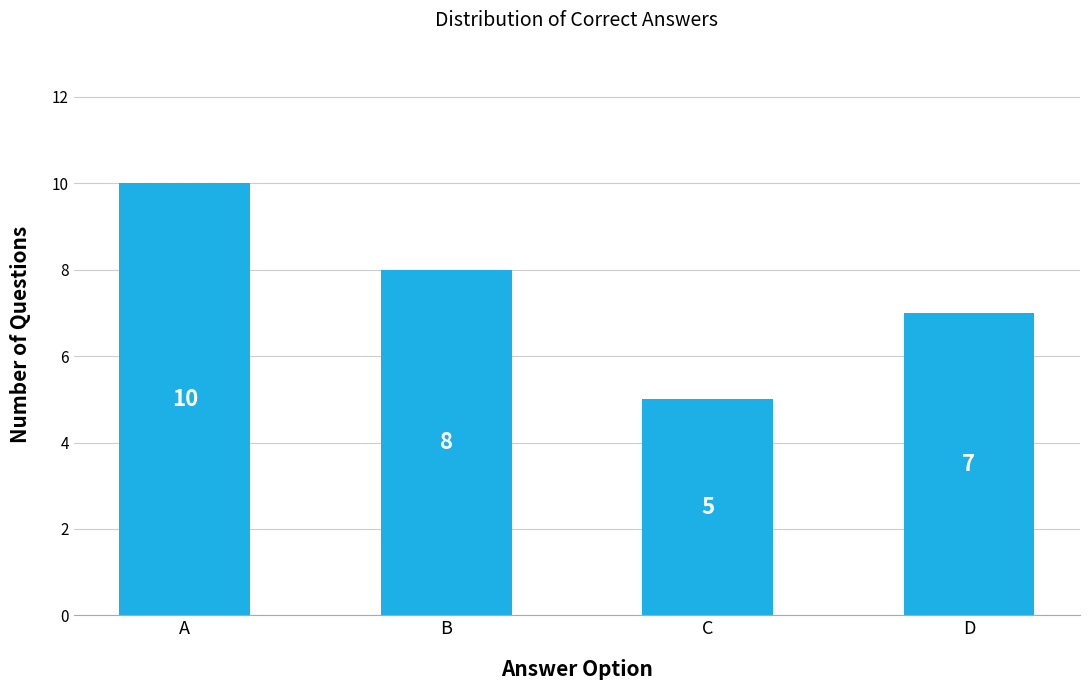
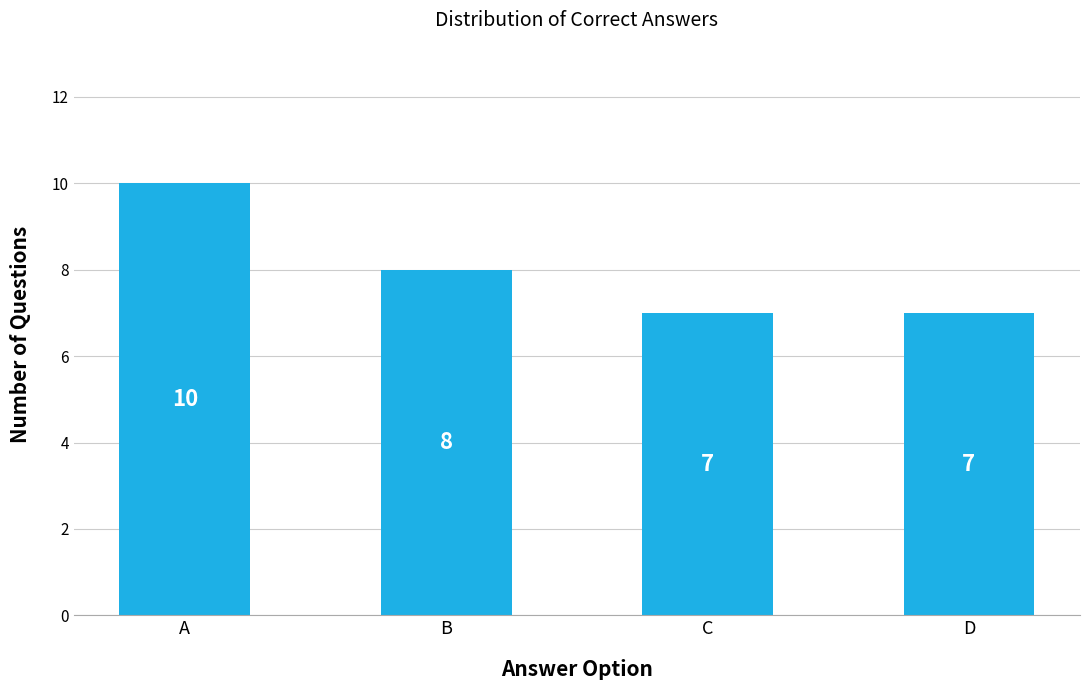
C: 5 -> 7
